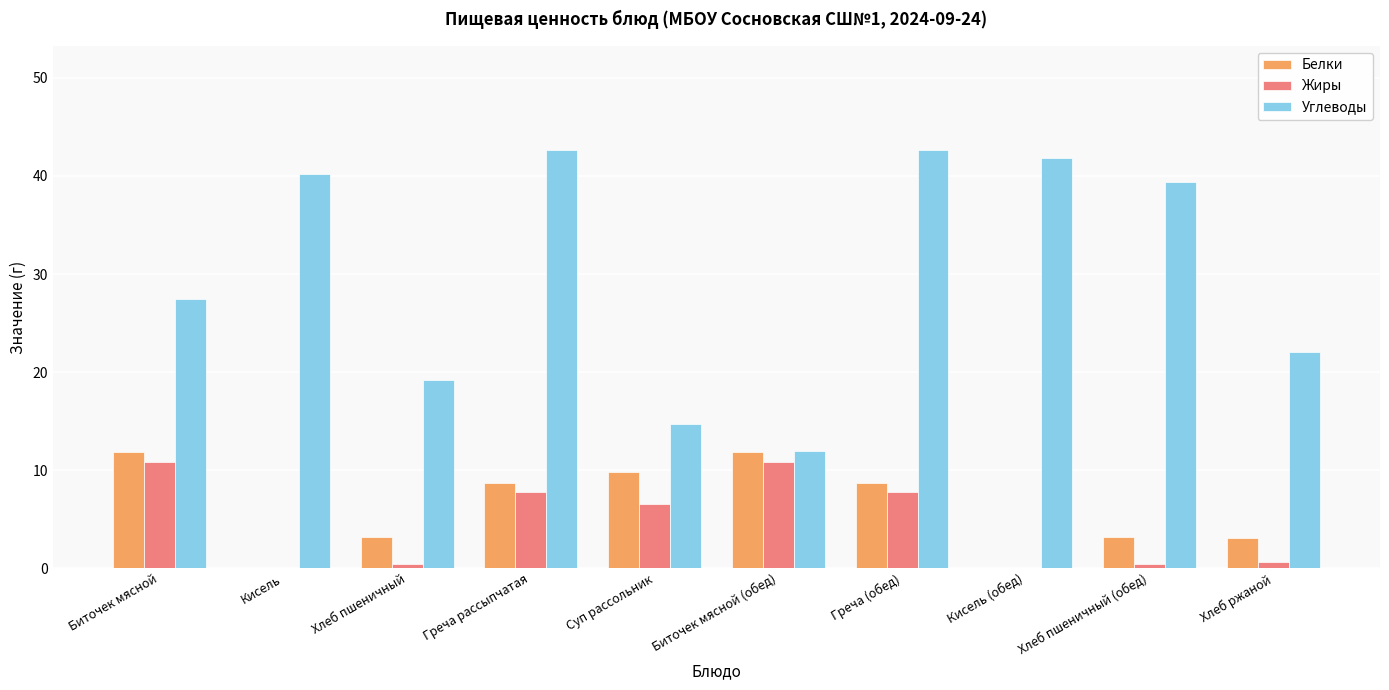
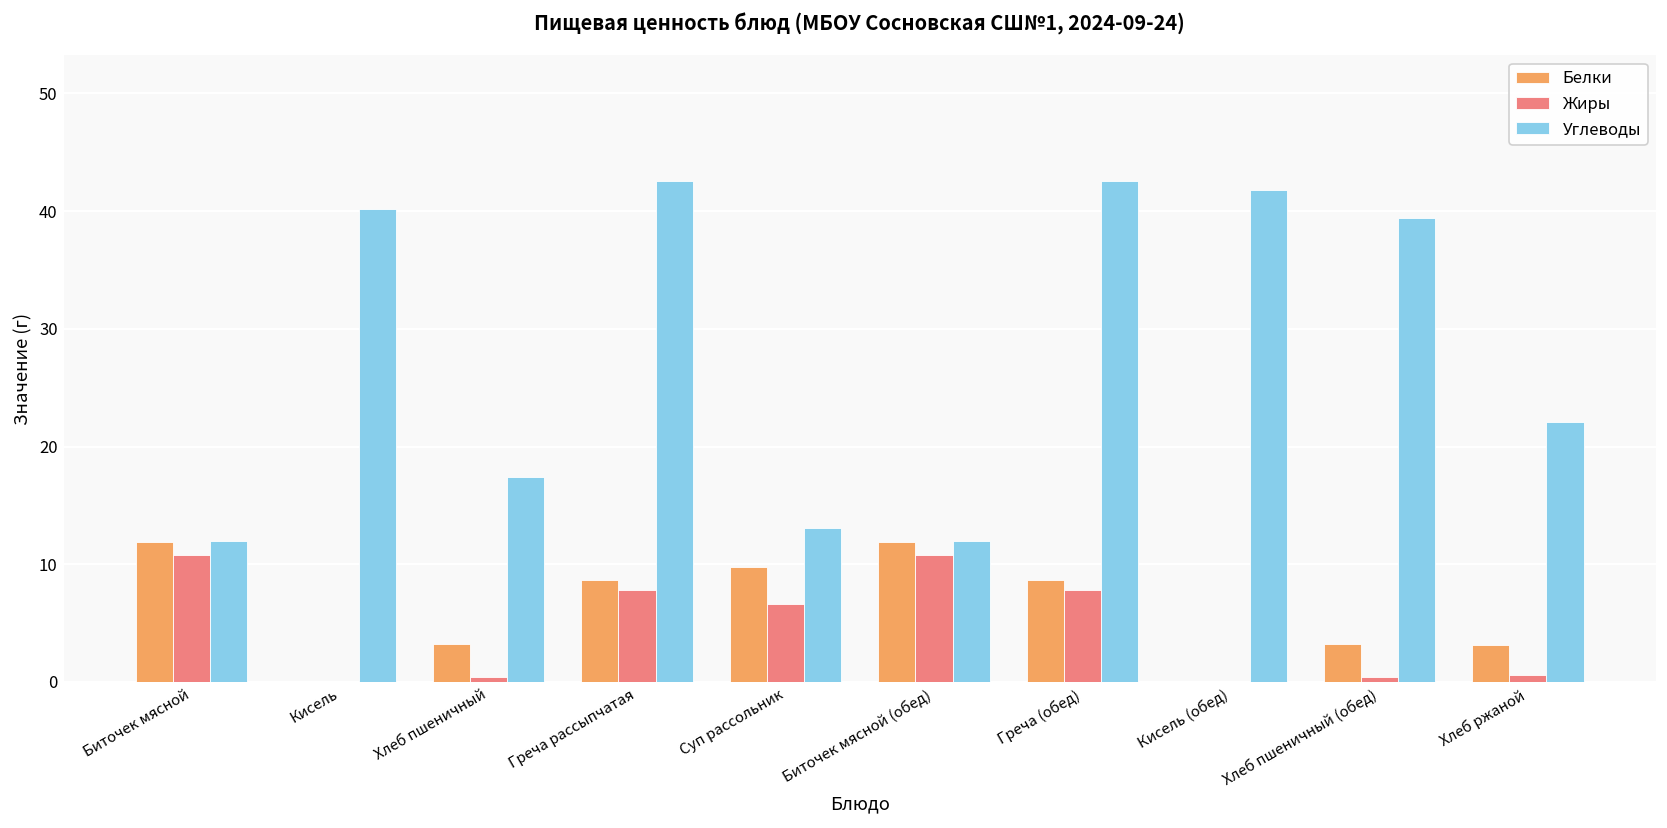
Углеводы, Биточек мясной: 28 -> 12
Углеводы, Хлеб пшеничный: 19 -> 17
Углеводы, Суп рассольник: 15 -> 13
